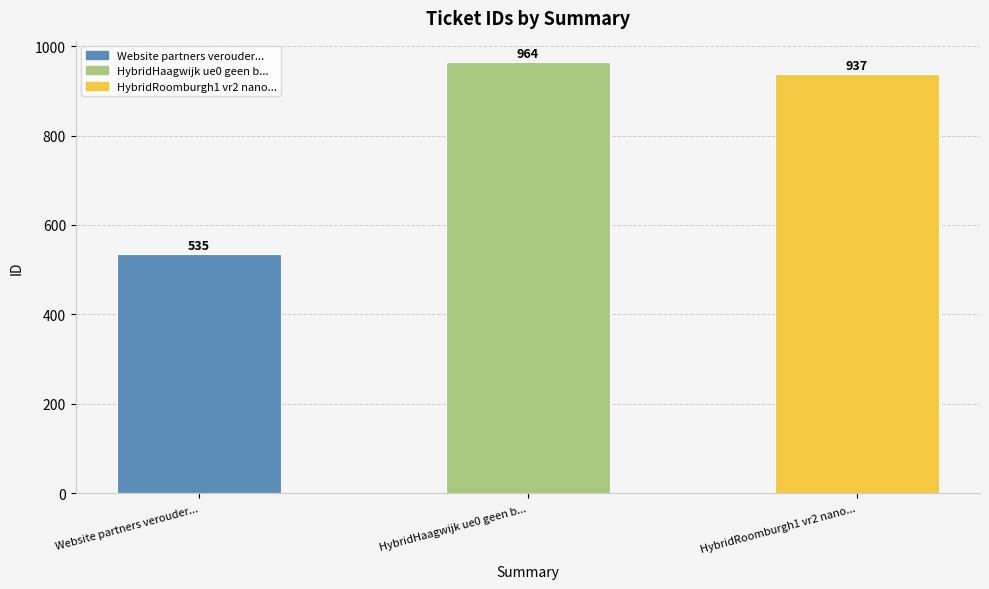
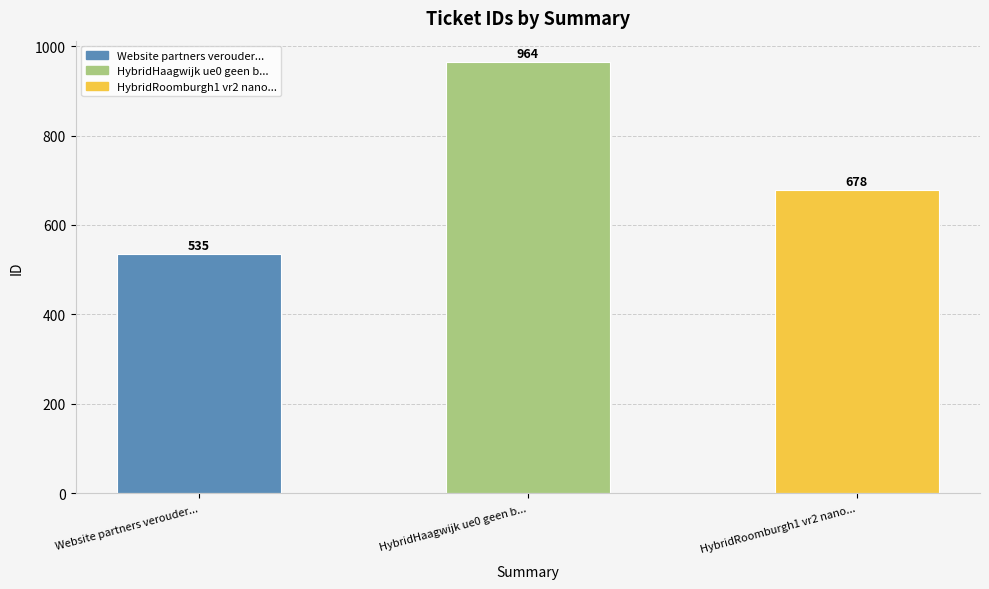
HybridRoomburgh1 vr2 nano...: 937 -> 678
